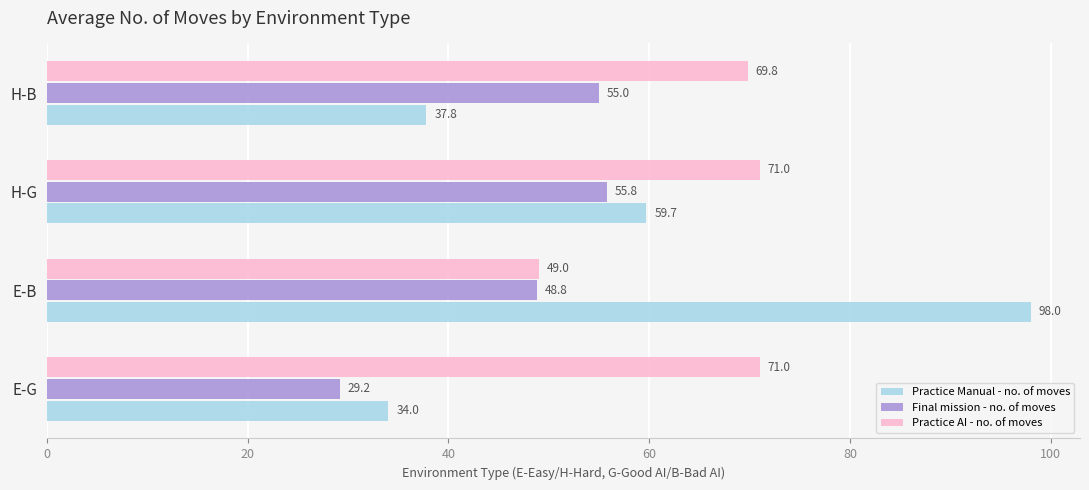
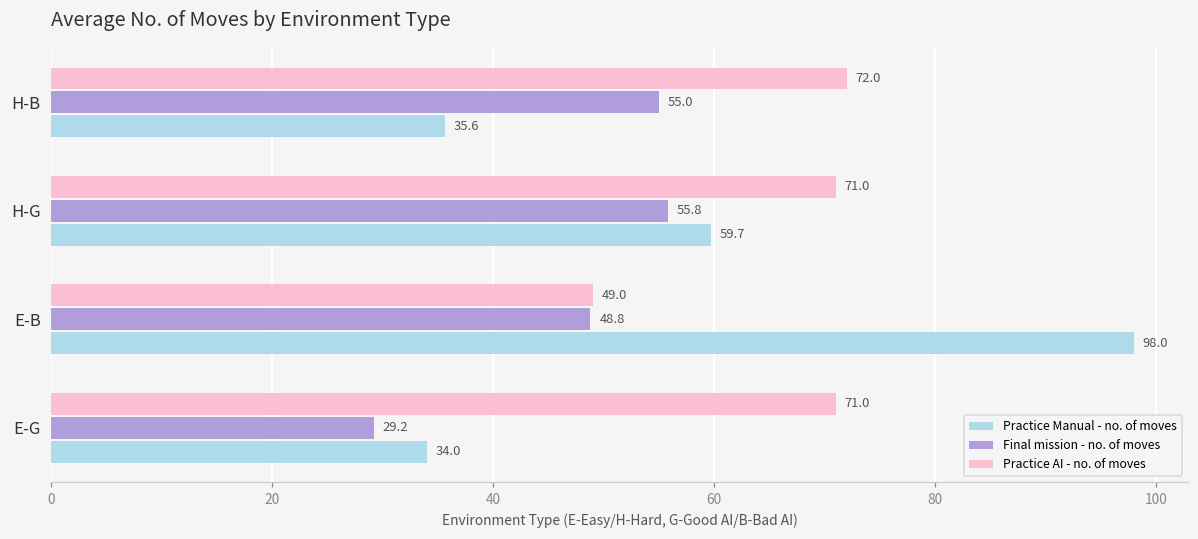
Practice AI - no. of moves, H-B: 69.8 -> 72.0
Practice Manual - no. of moves, H-B: 37.8 -> 35.6
